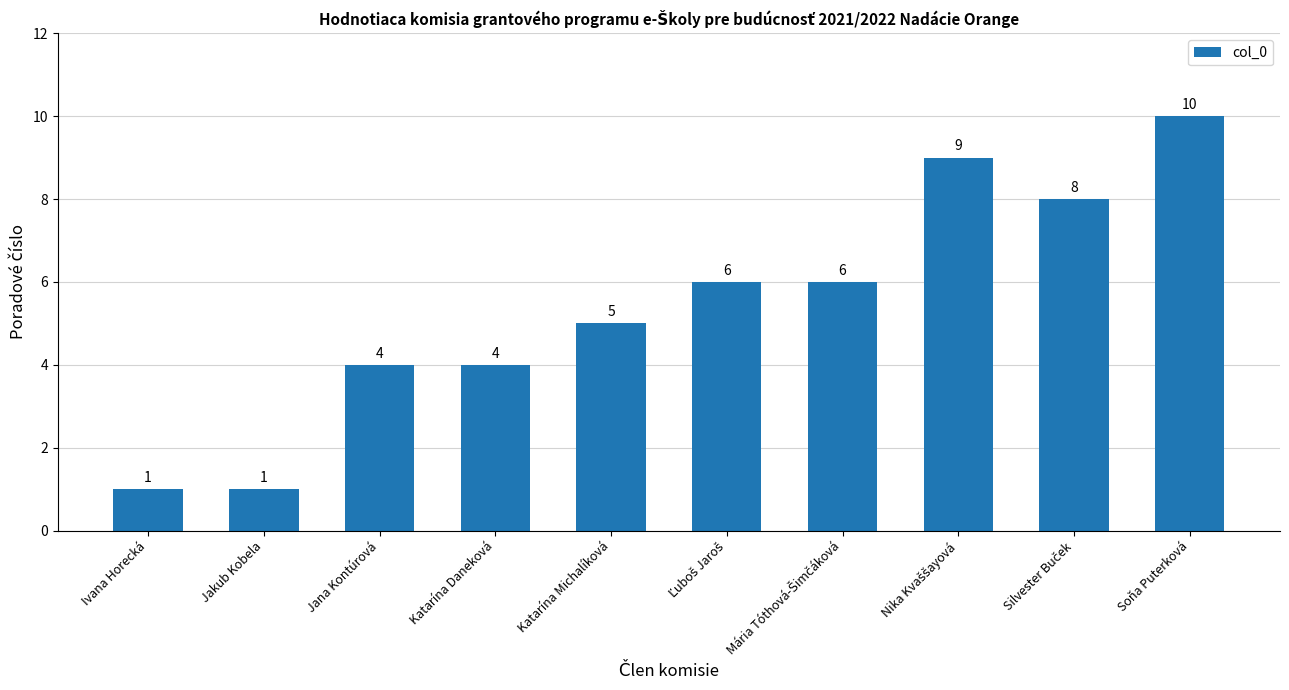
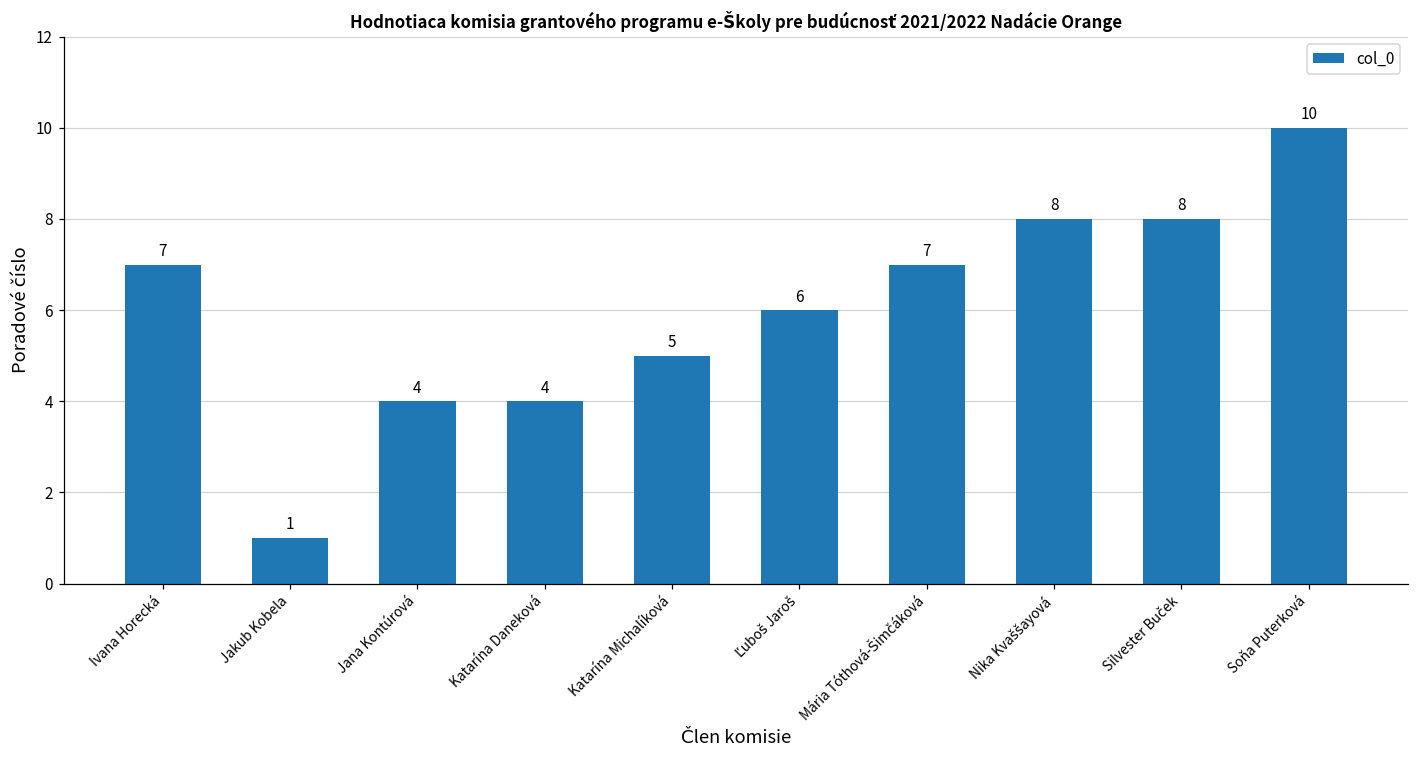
Ivana Horecká: 1 -> 7
Mária Tóthová-Šimčáková: 6 -> 7
Nika Kvaššayová: 9 -> 8
